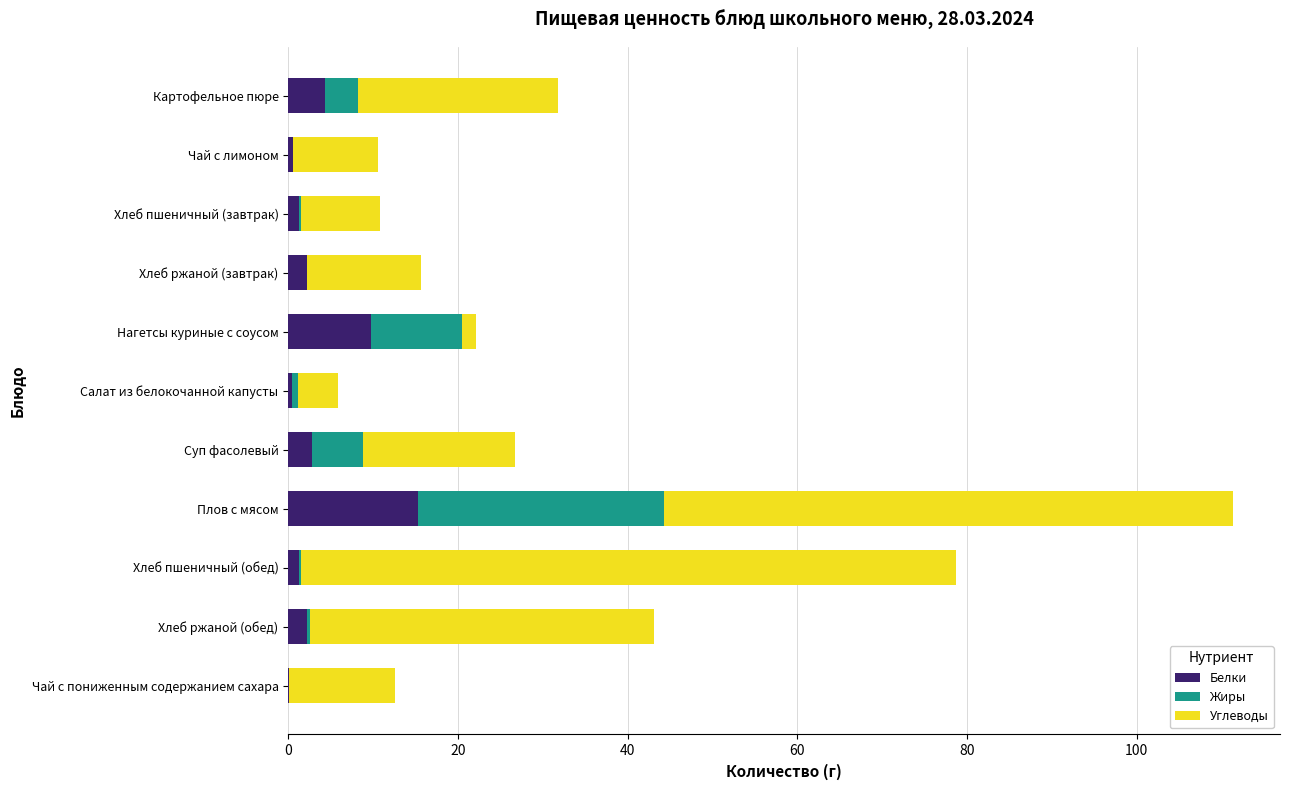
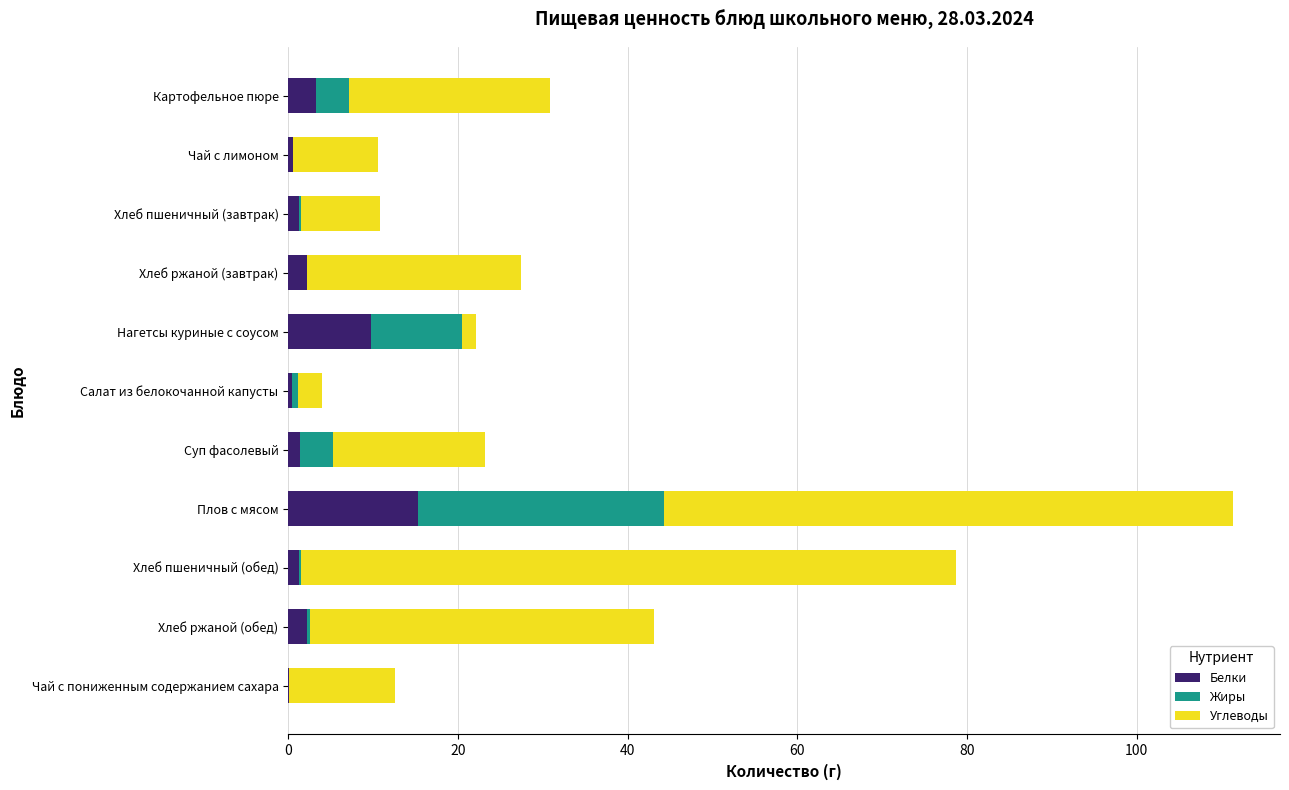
Белки, Картофельное пюре: 4 -> 3
Углеводы, Хлеб ржаной (завтрак): 14 -> 25
Углеводы, Салат из белокочанной капусты: 5 -> 3
Белки, Суп фасолевый: 3 -> 1
Жиры, Суп фасолевый: 6 -> 4
